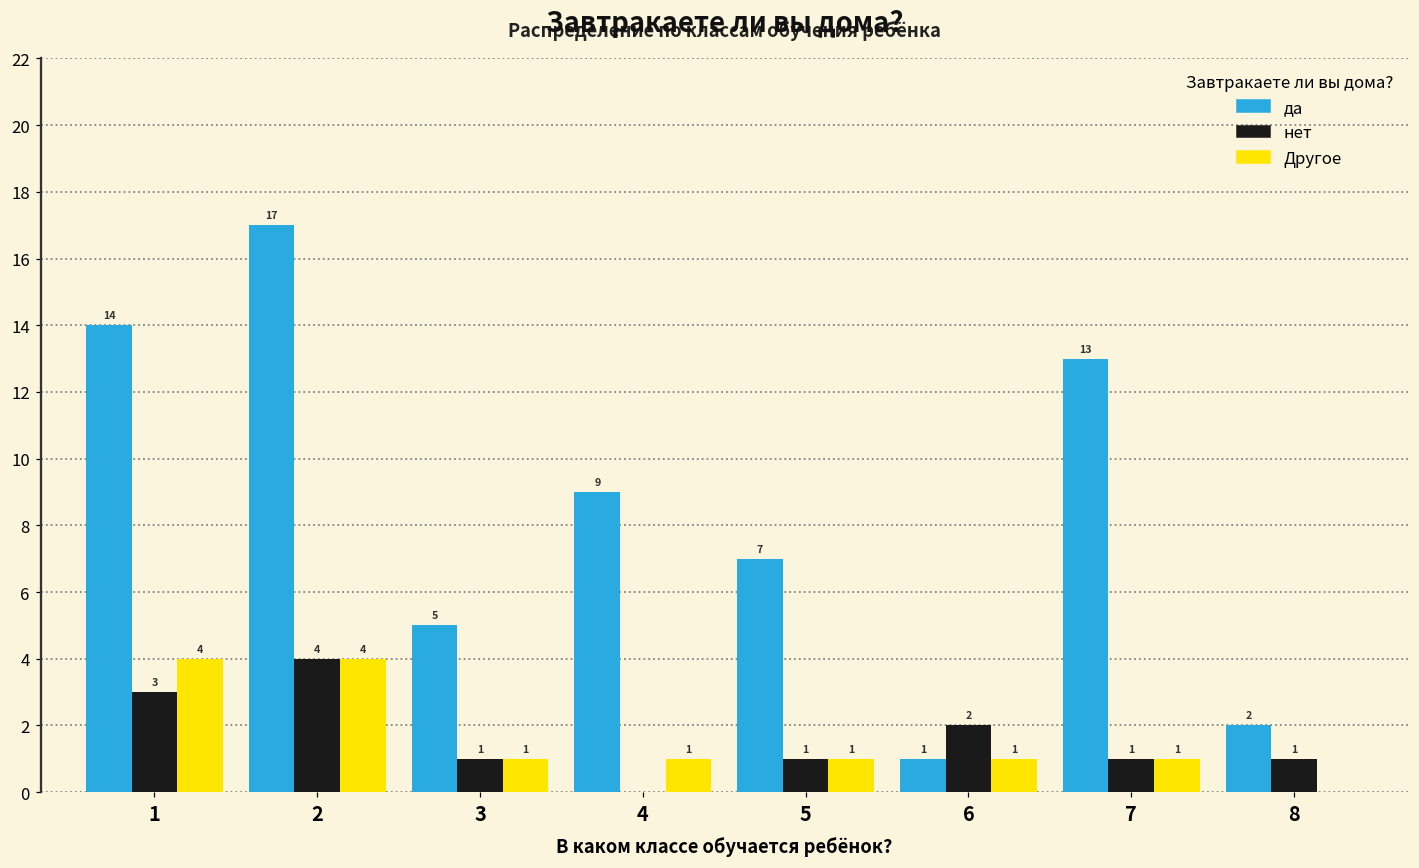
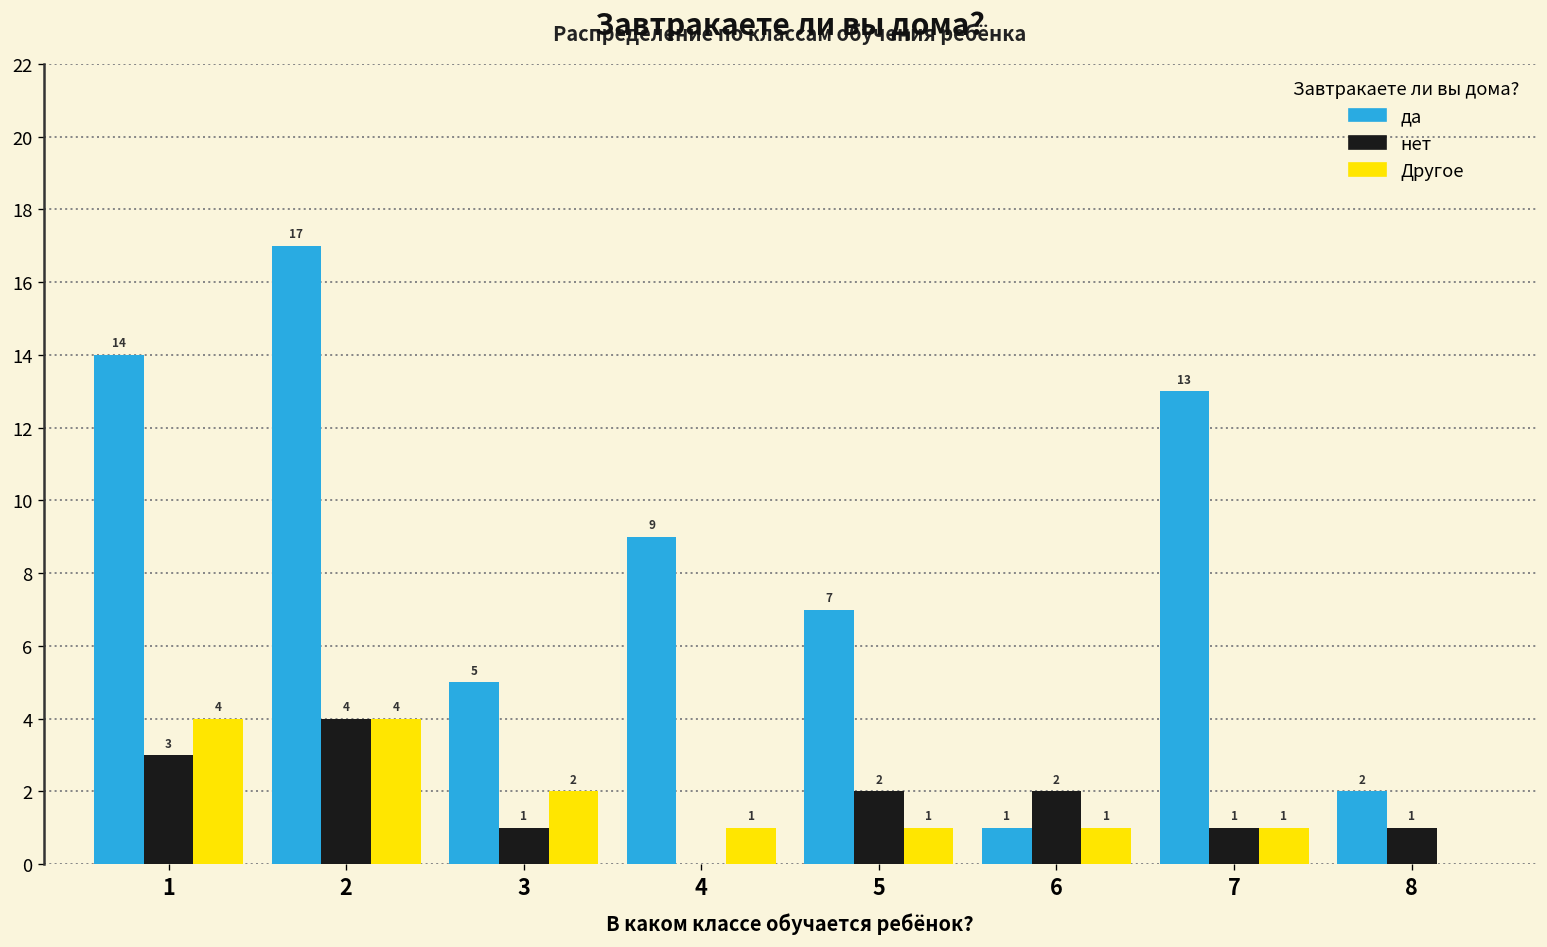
Другое, 3: 1 -> 2
нет, 5: 1 -> 2
